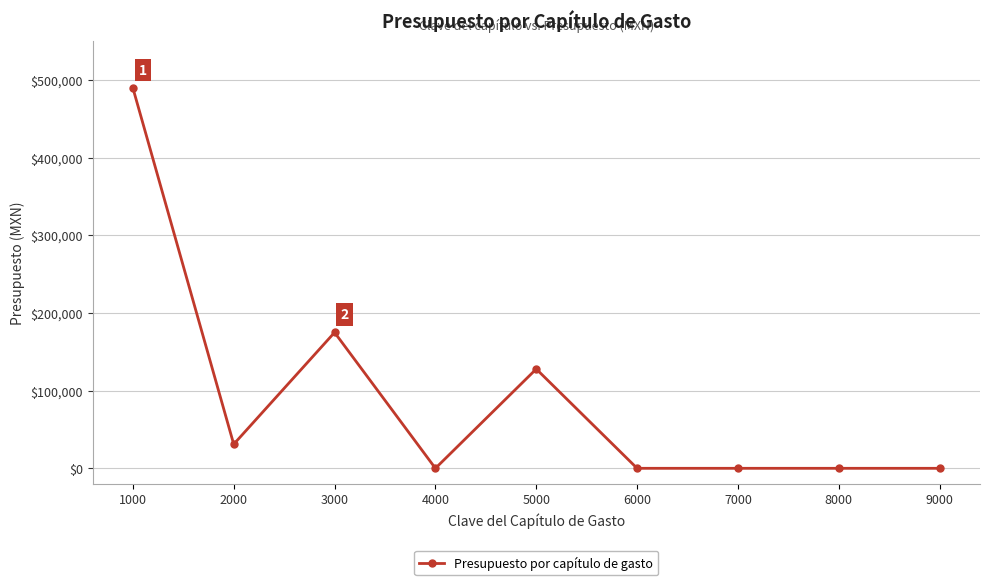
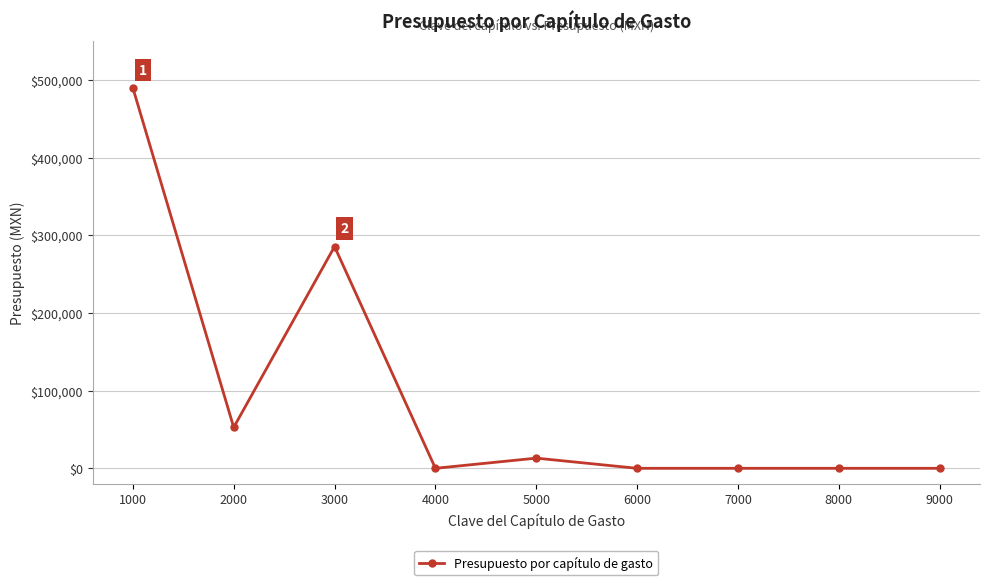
2000: $30,000 -> $50,000
3000: $170,000 -> $290,000
5000: $130,000 -> $10,000
